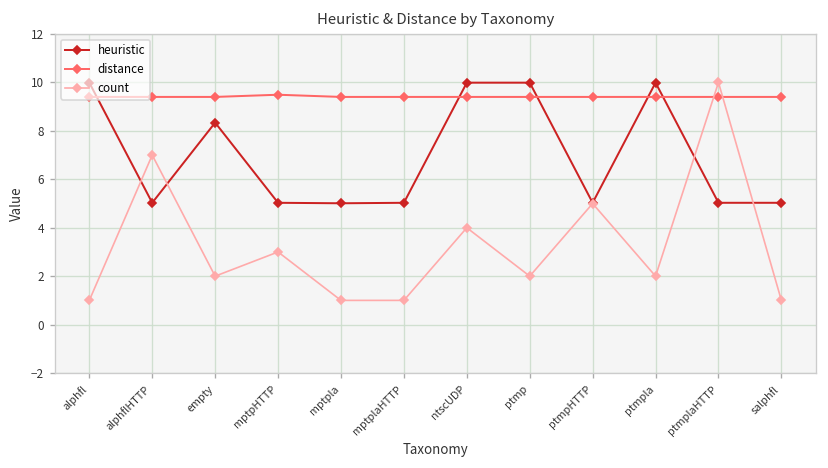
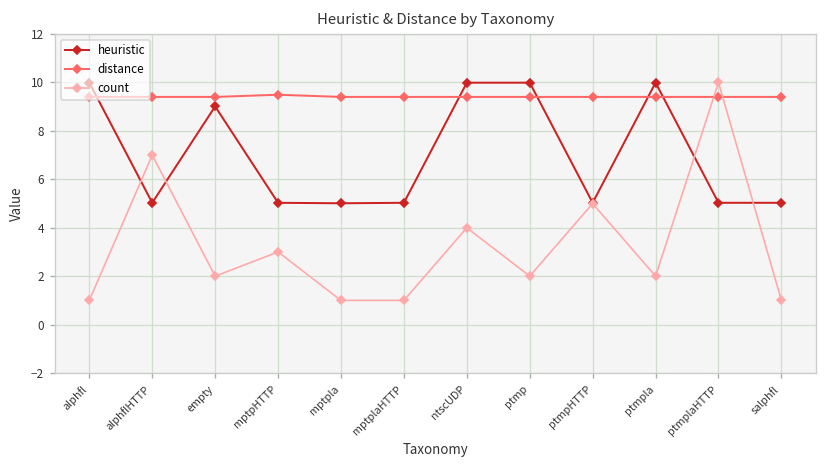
heuristic, empty: 8.3 -> 9.0
